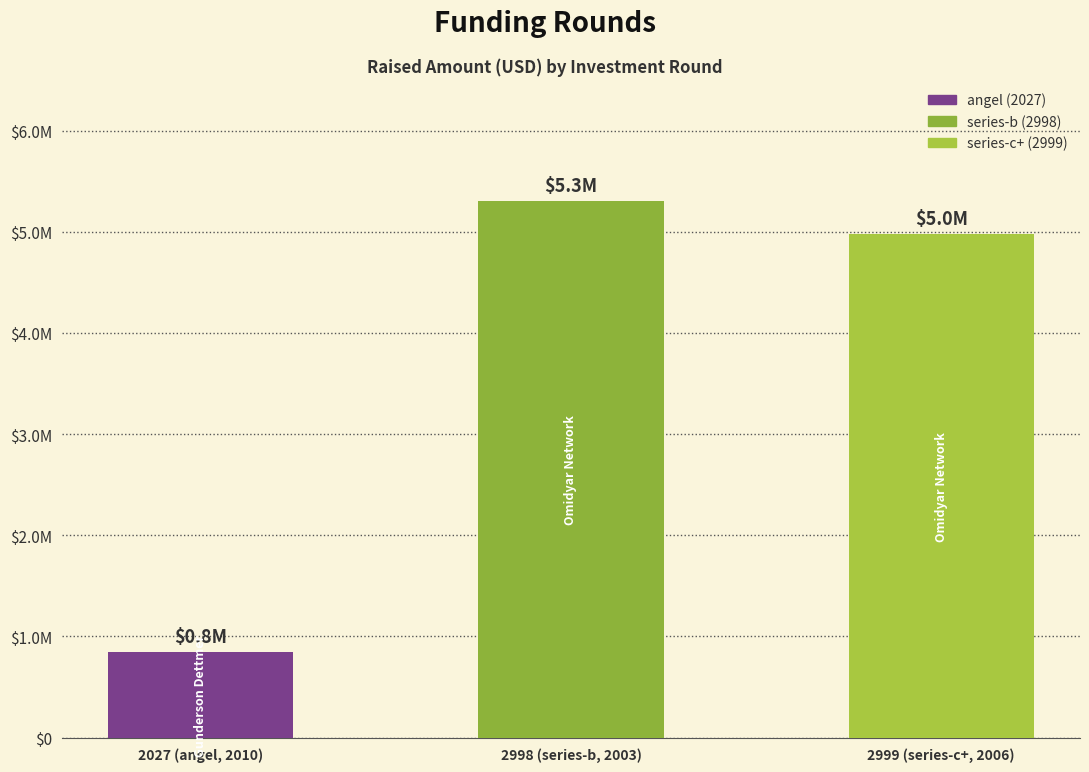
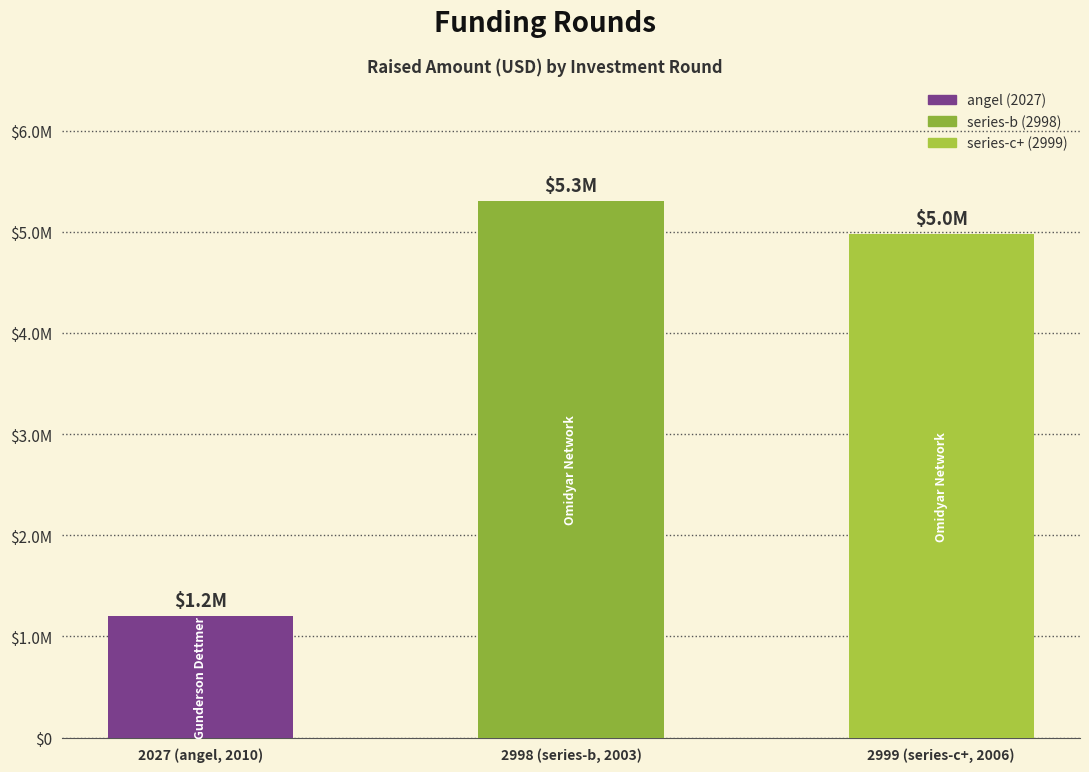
2027 (angel, 2010): $0.8M -> $1.2M
